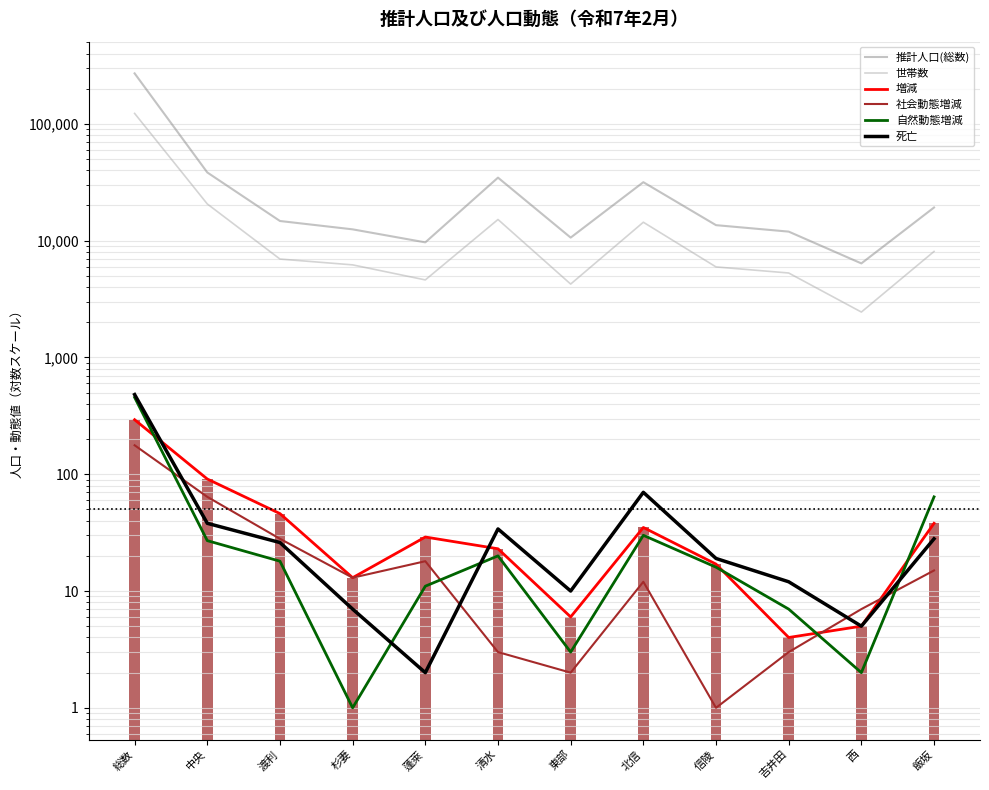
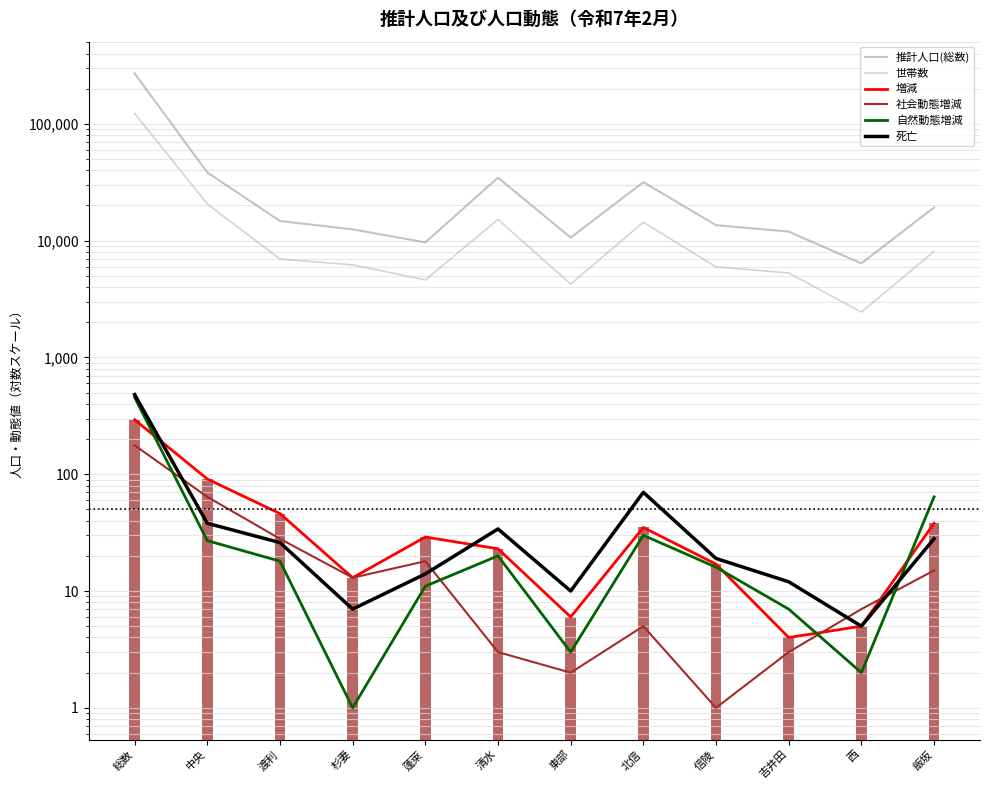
死亡, 蓬萊: 2 -> 14
社会動態増減, 北信: 12 -> 5
